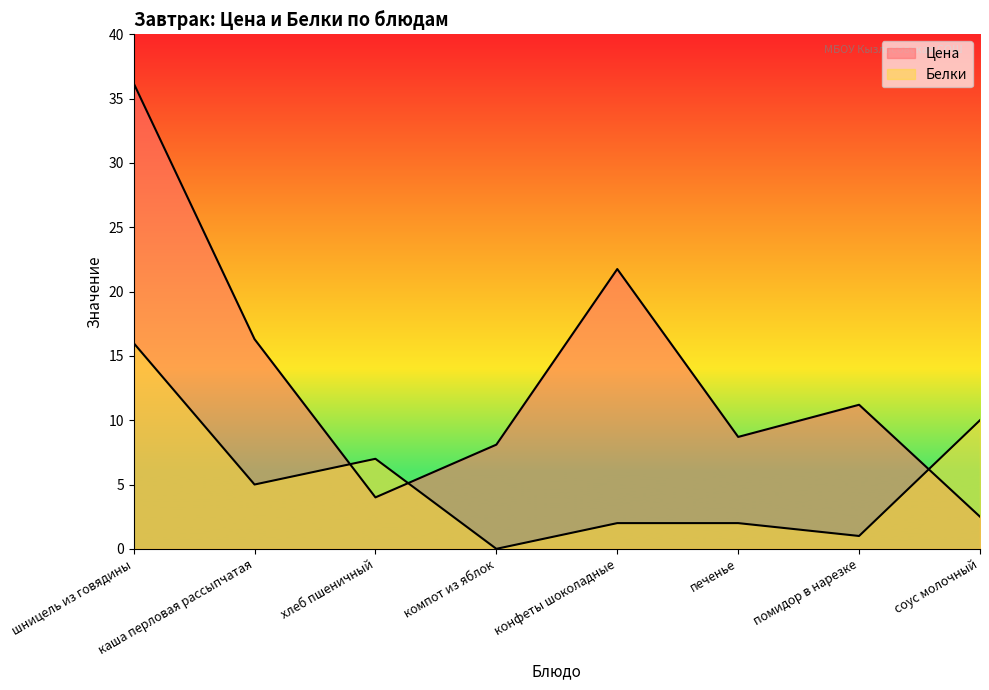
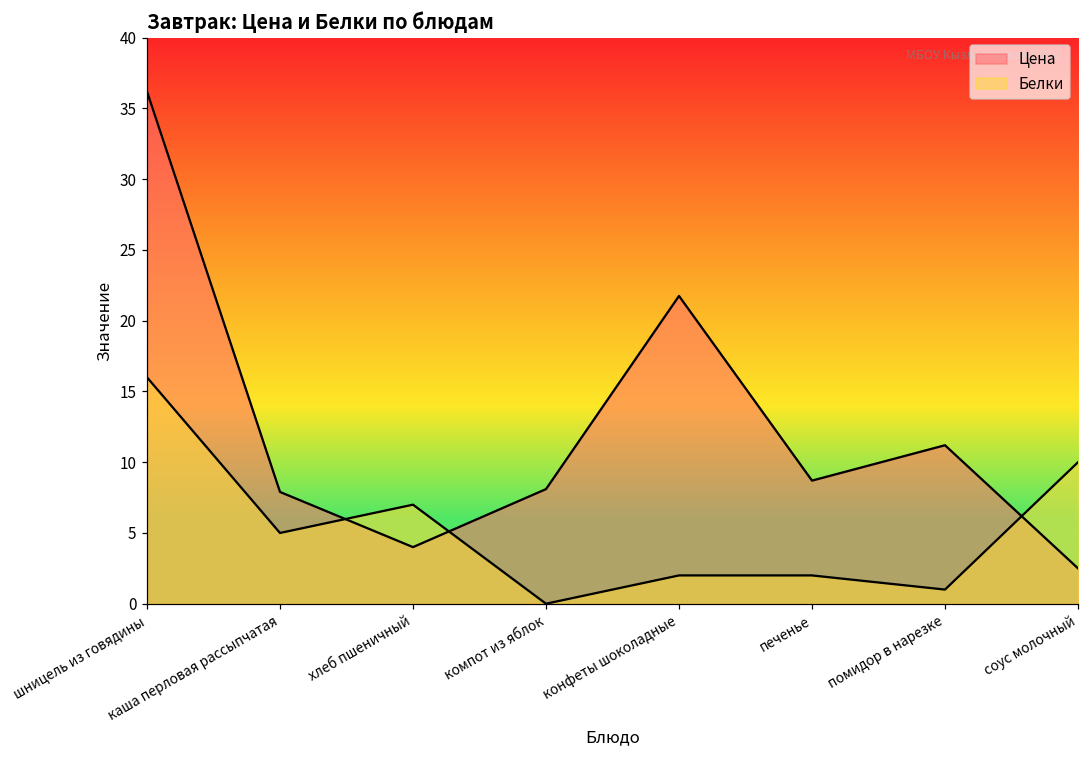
Цена, каша перловая рассыпчатая: 16.3 -> 7.9
